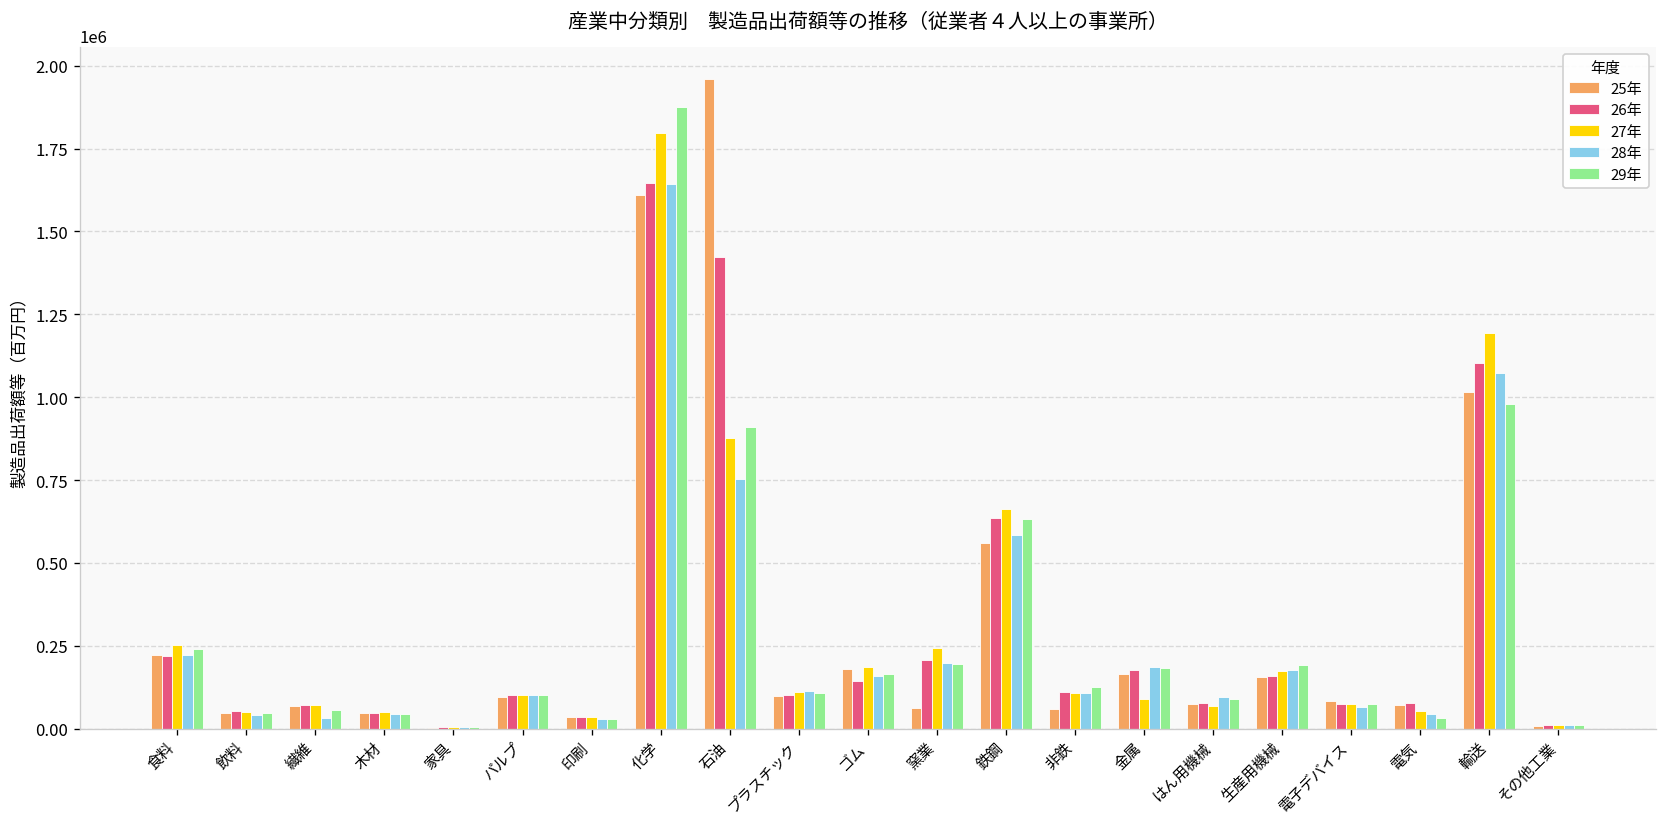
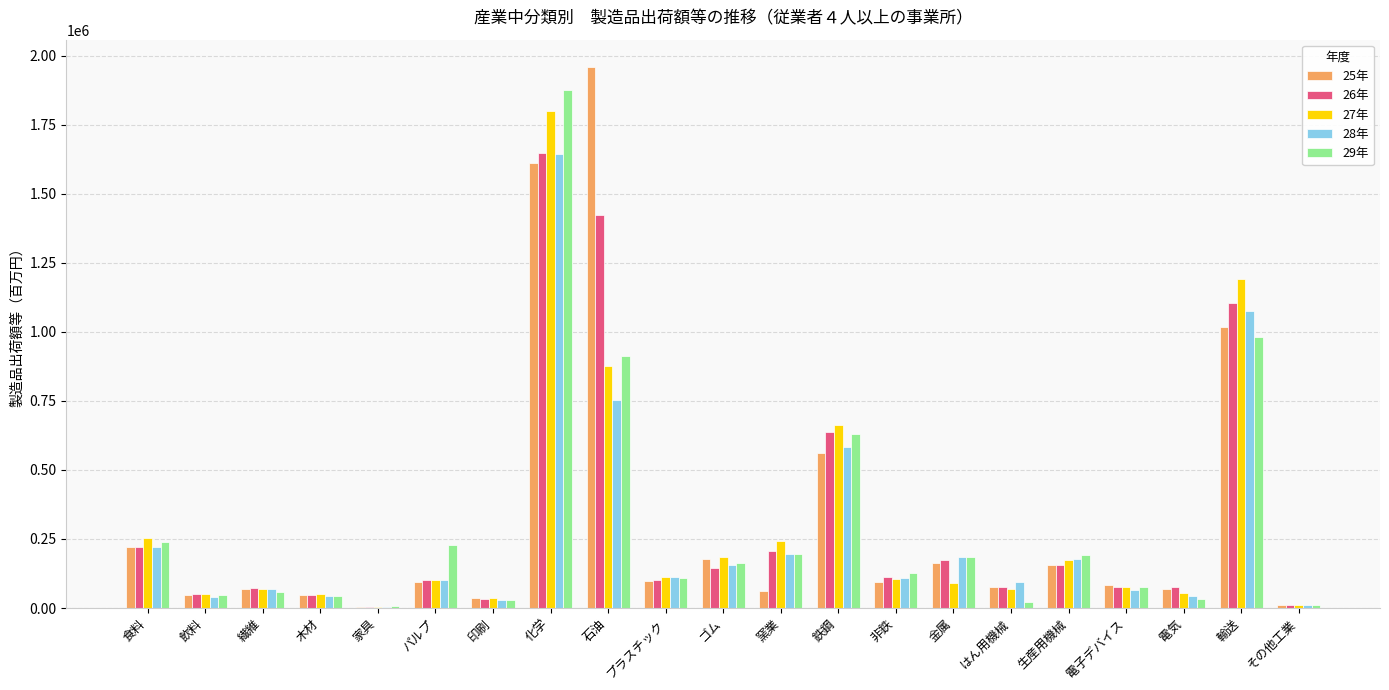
28年, 繊維: 30000 -> 70000
29年, パルプ: 100000 -> 230000
25年, 非鉄: 60000 -> 100000
29年, はん用機械: 90000 -> 20000
